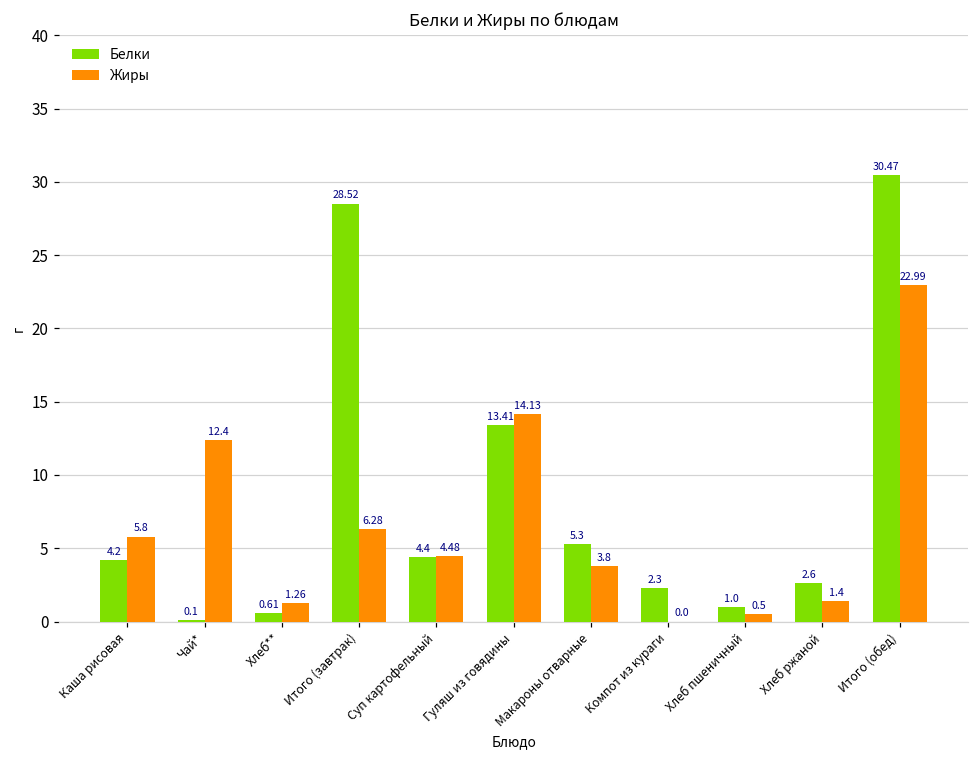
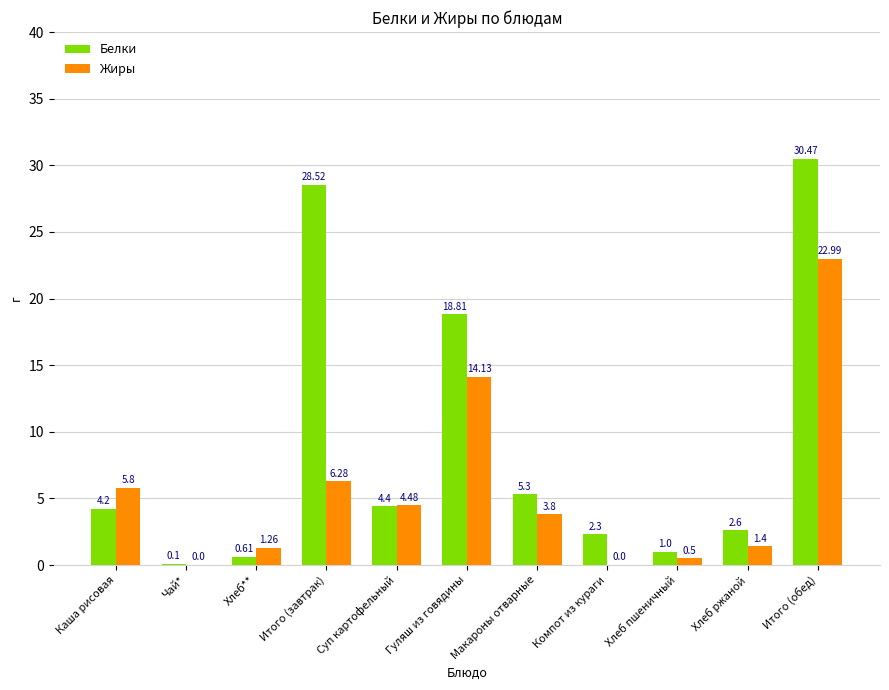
Жиры, Чай*: 12.4 -> 0.0
Белки, Гуляш из говядины: 13.41 -> 18.81
